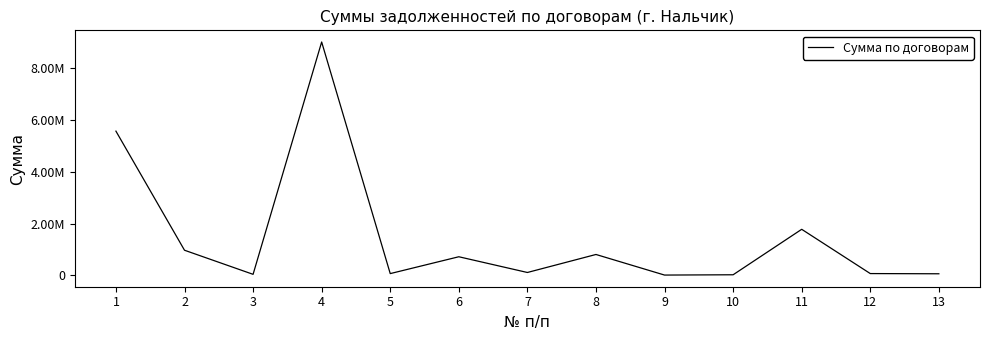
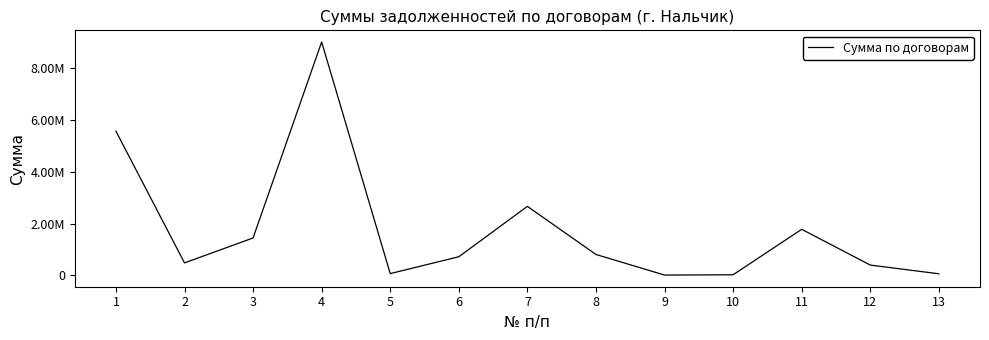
2: 1000000 -> 500000
3: 0 -> 1400000
7: 100000 -> 2700000
12: 100000 -> 400000
